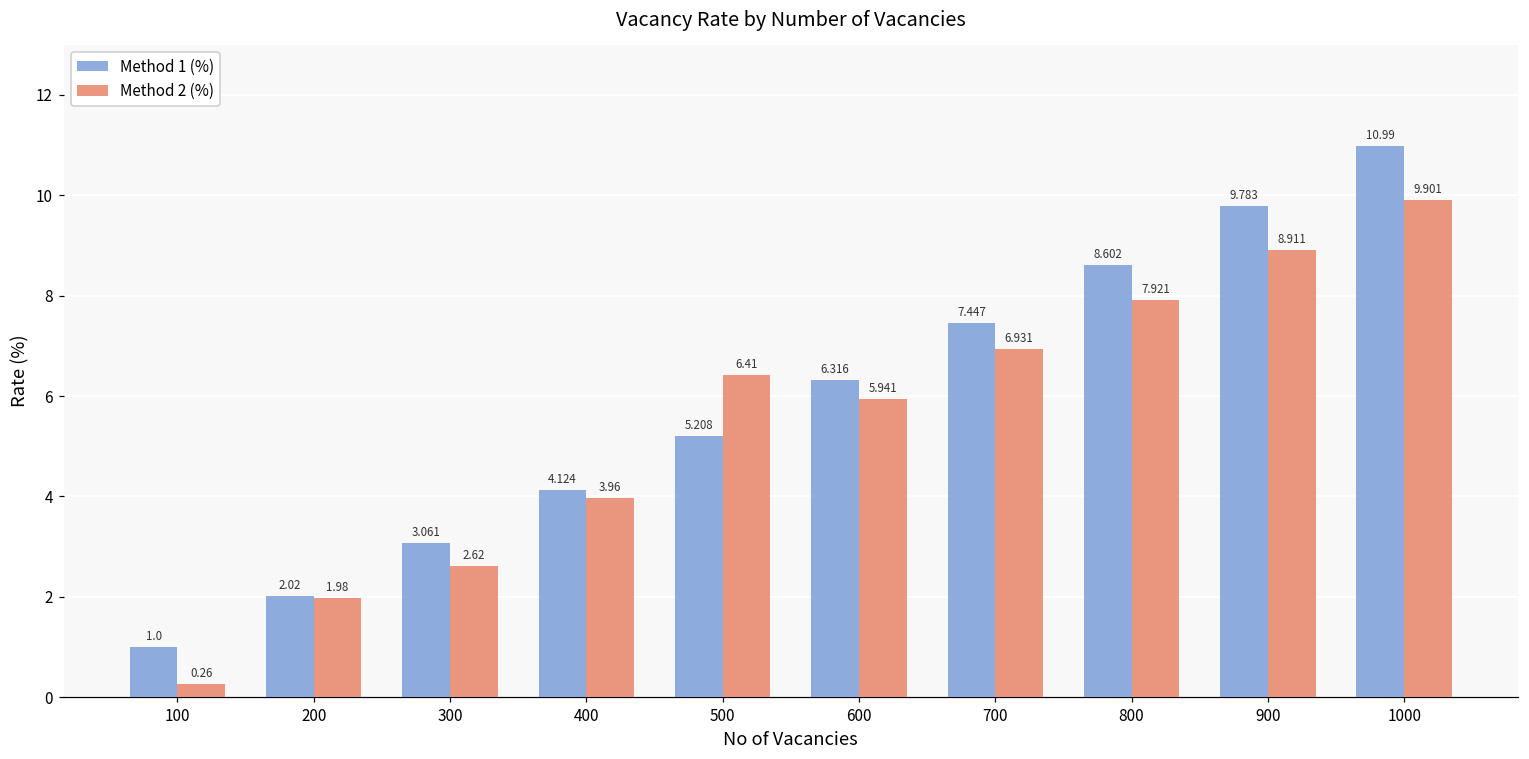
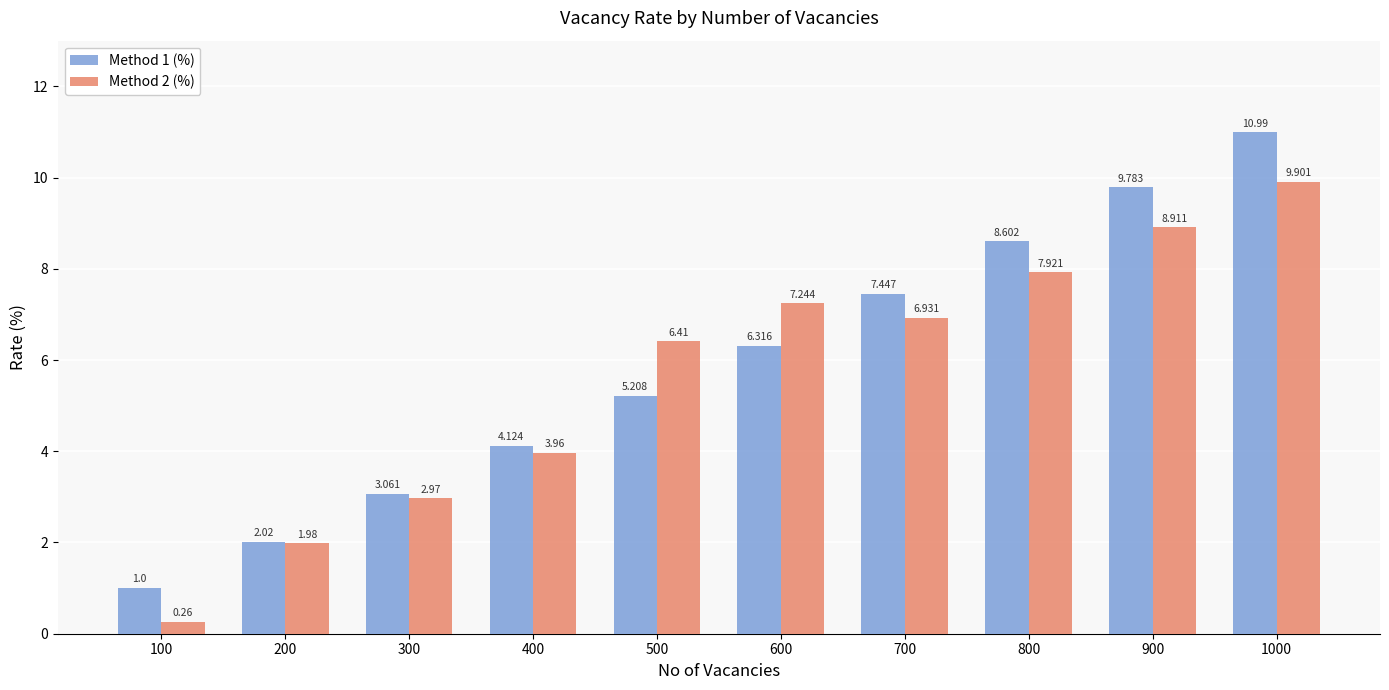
Method 2 (%), 300: 2.62 -> 2.97
Method 2 (%), 600: 5.941 -> 7.244
